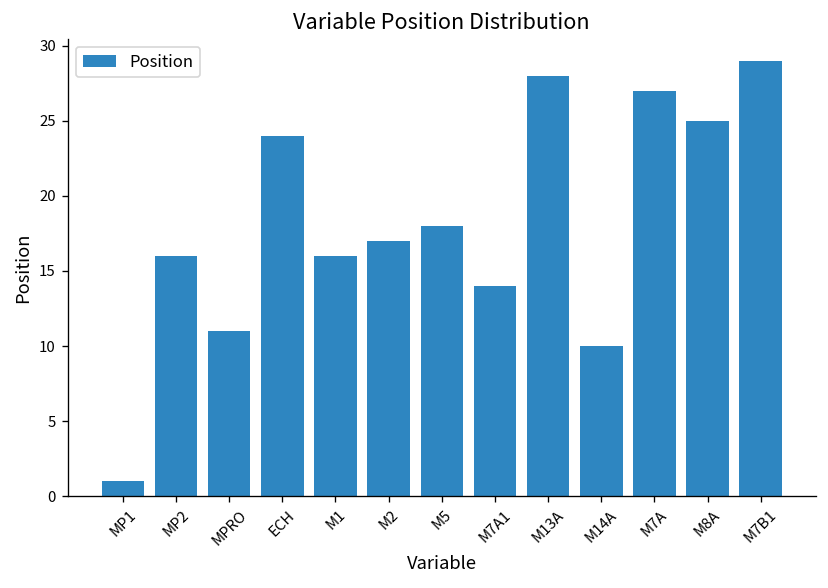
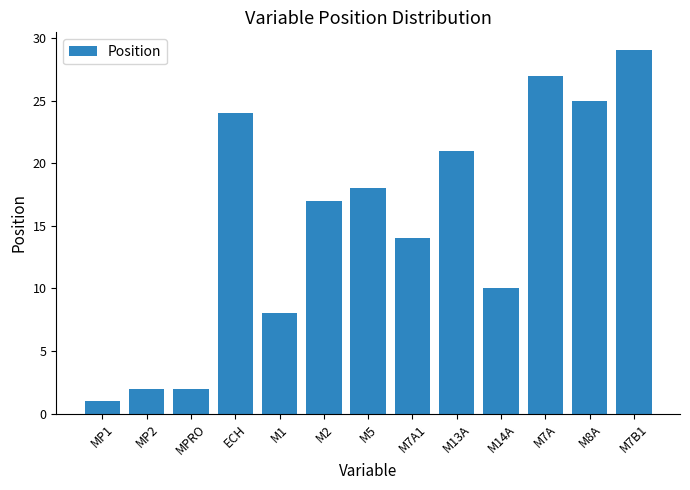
MP2: 16 -> 2
MPRO: 11 -> 2
M1: 16 -> 8
M13A: 28 -> 21
